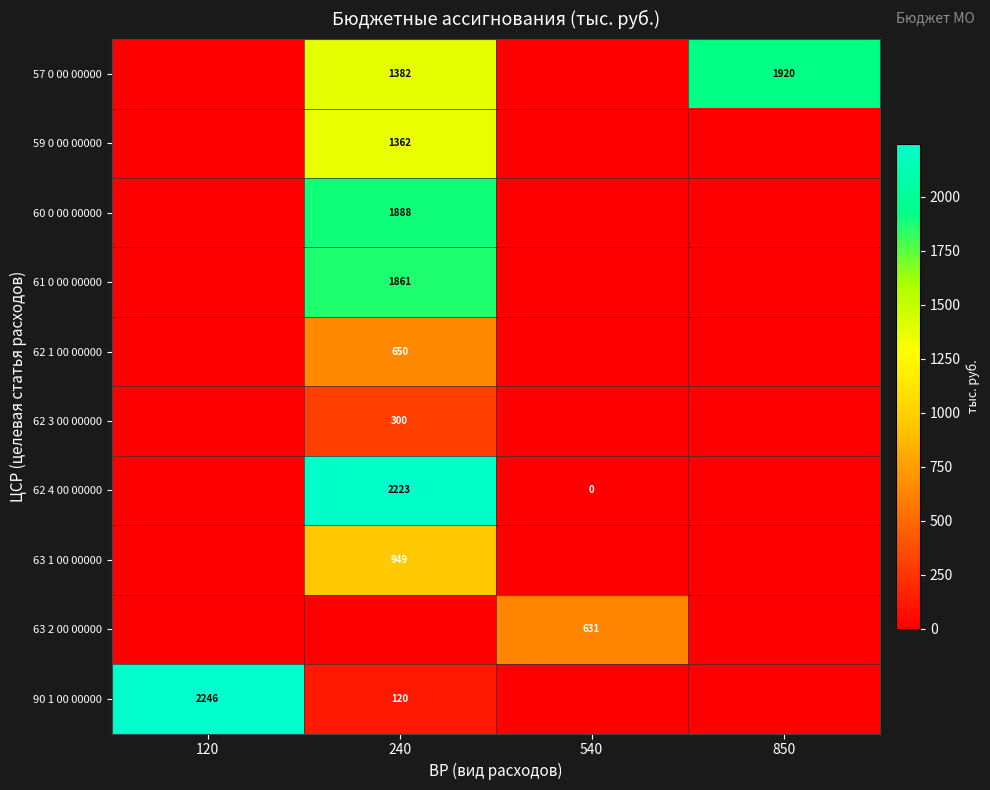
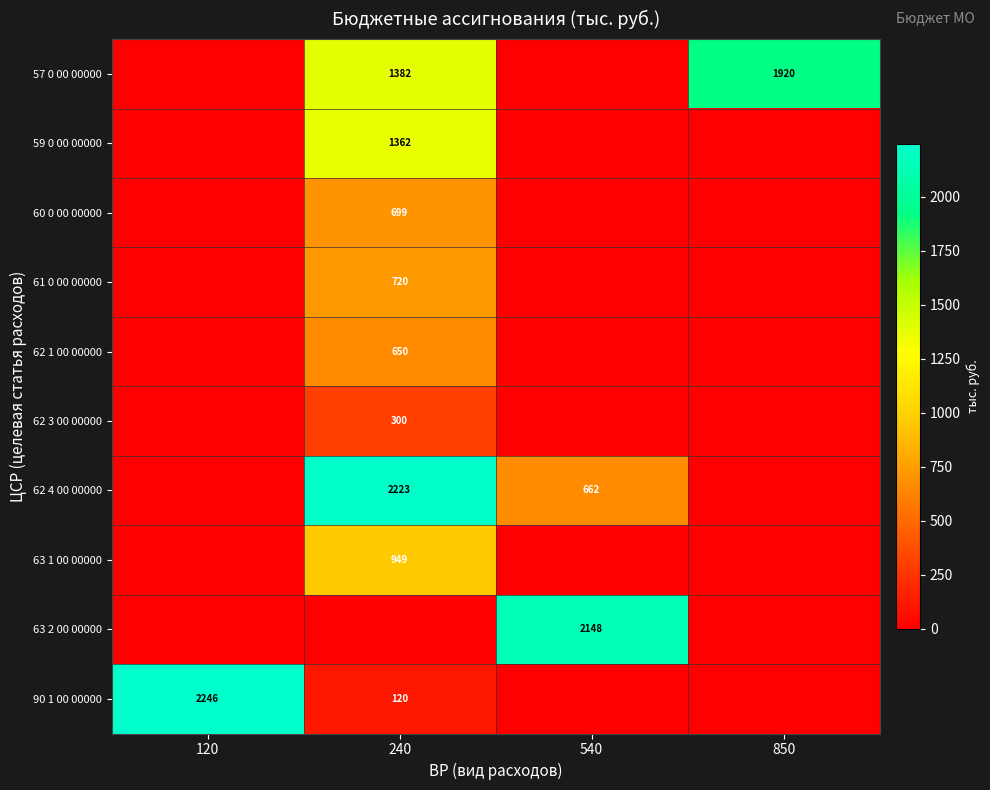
60 0 00 00000, 240: 1888 -> 699
61 0 00 00000, 240: 1861 -> 720
62 4 00 00000, 540: 0 -> 662
63 2 00 00000, 540: 631 -> 2148
